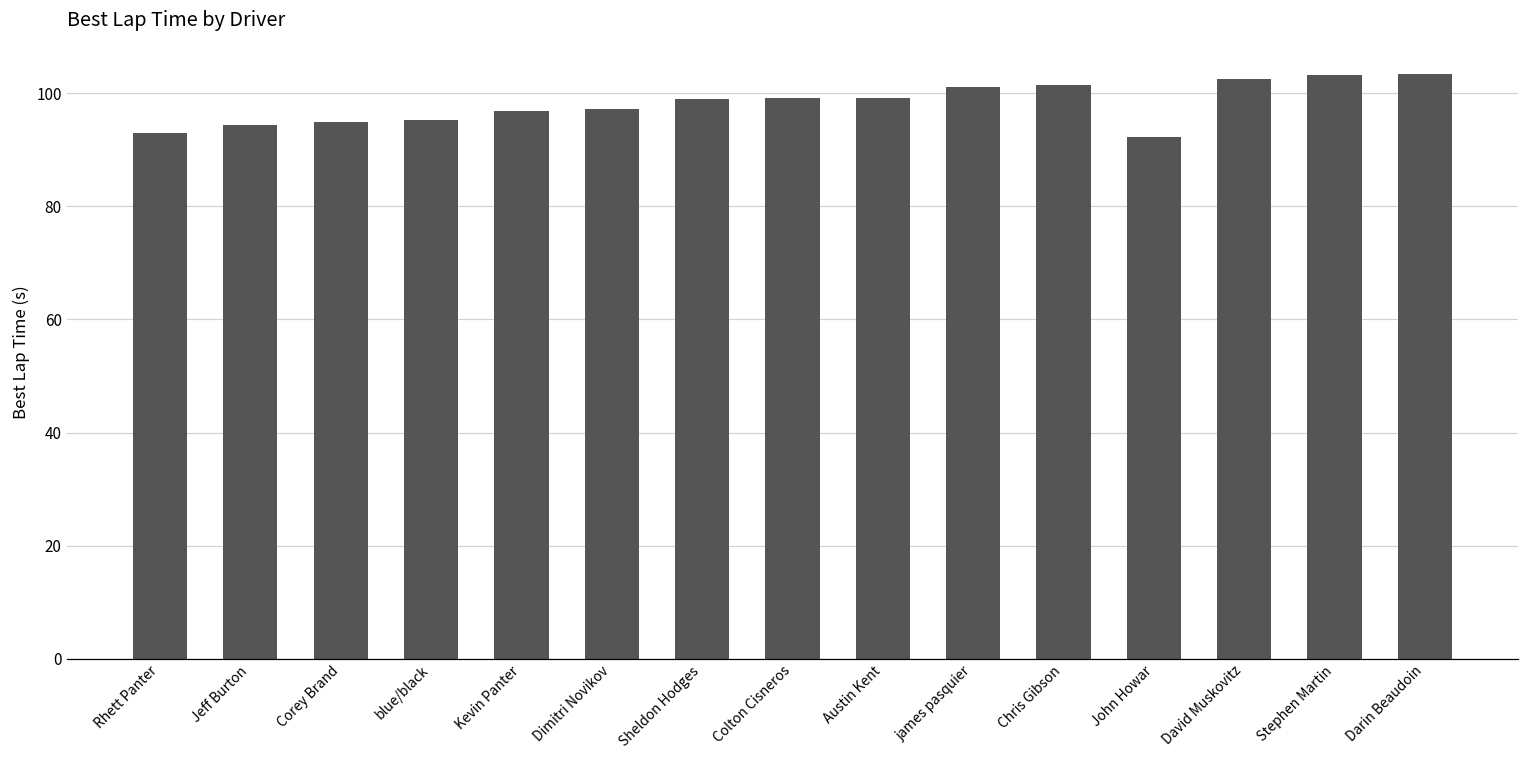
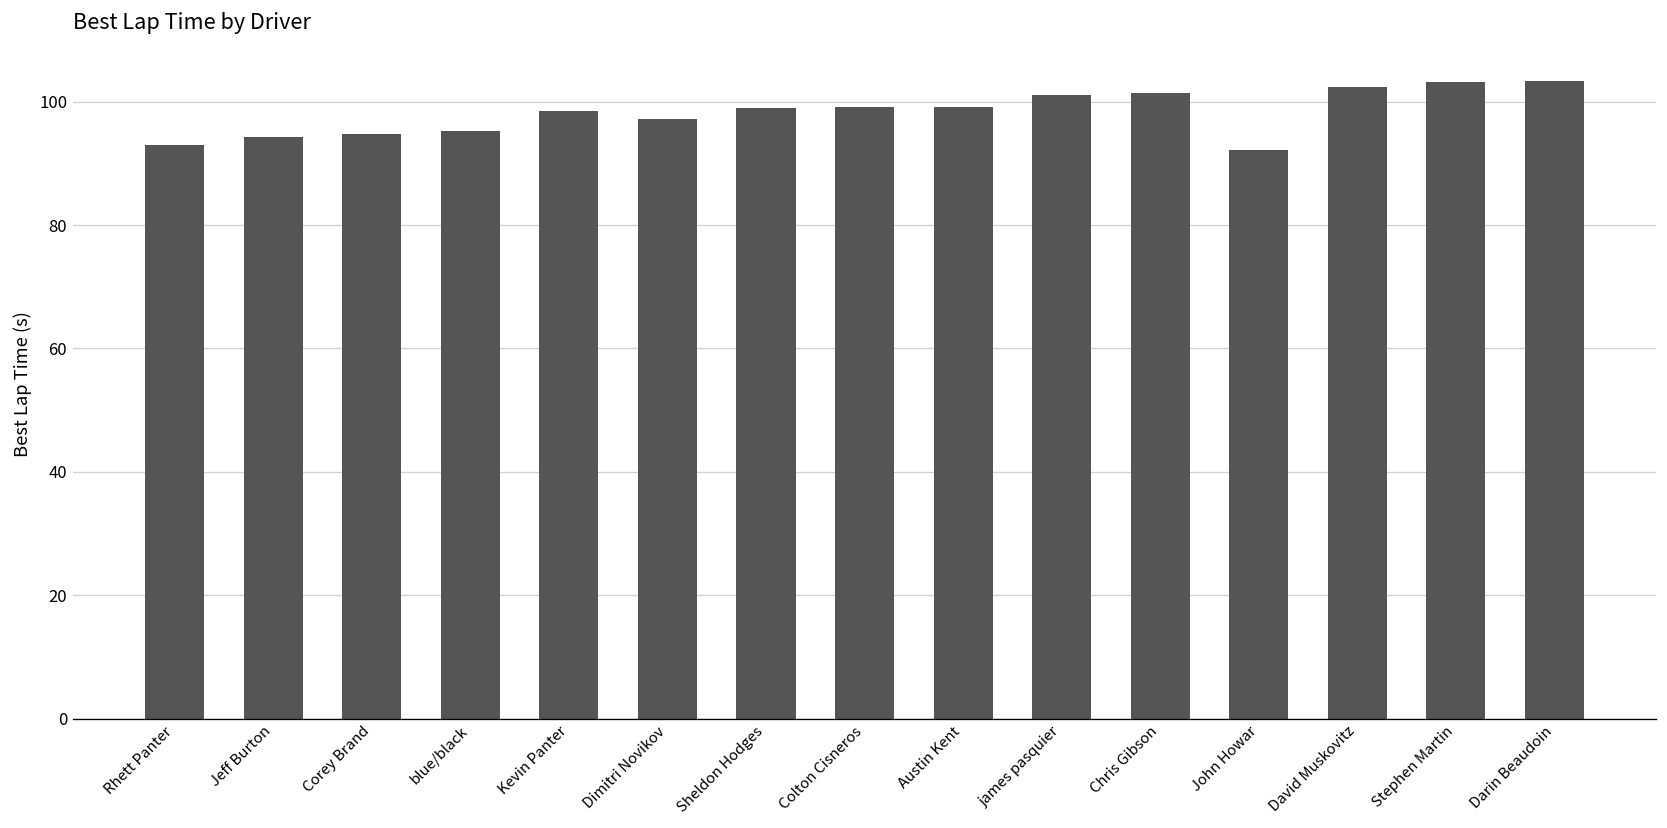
Kevin Panter: 97 -> 99
